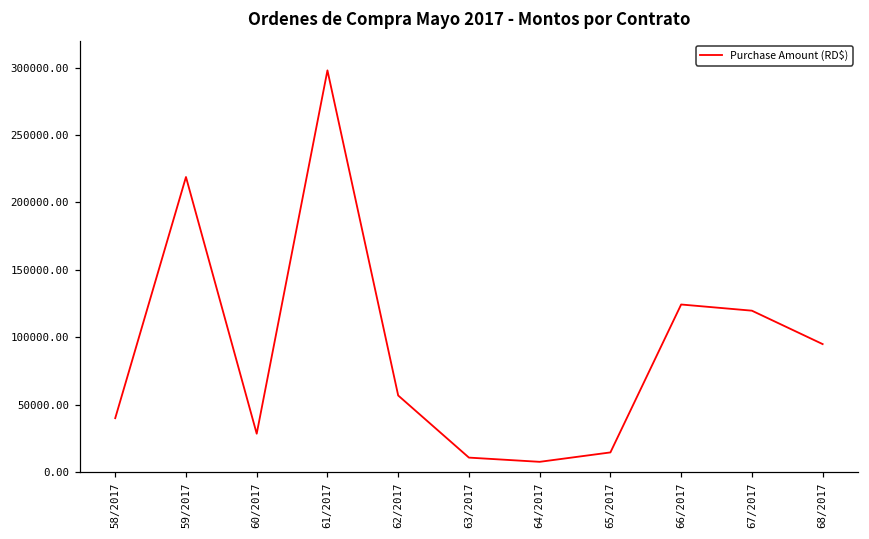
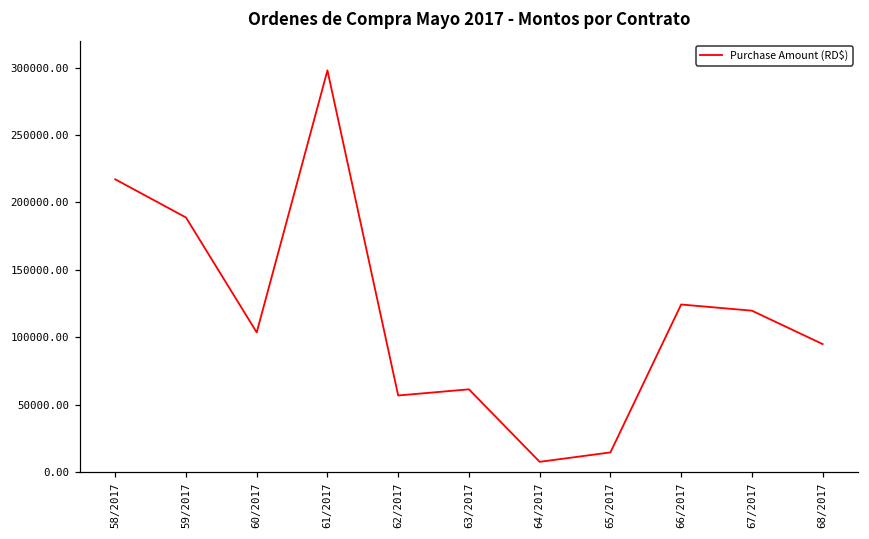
58/2017: 40000 -> 217000
59/2017: 219000 -> 189000
60/2017: 28000 -> 104000
63/2017: 11000 -> 61000
